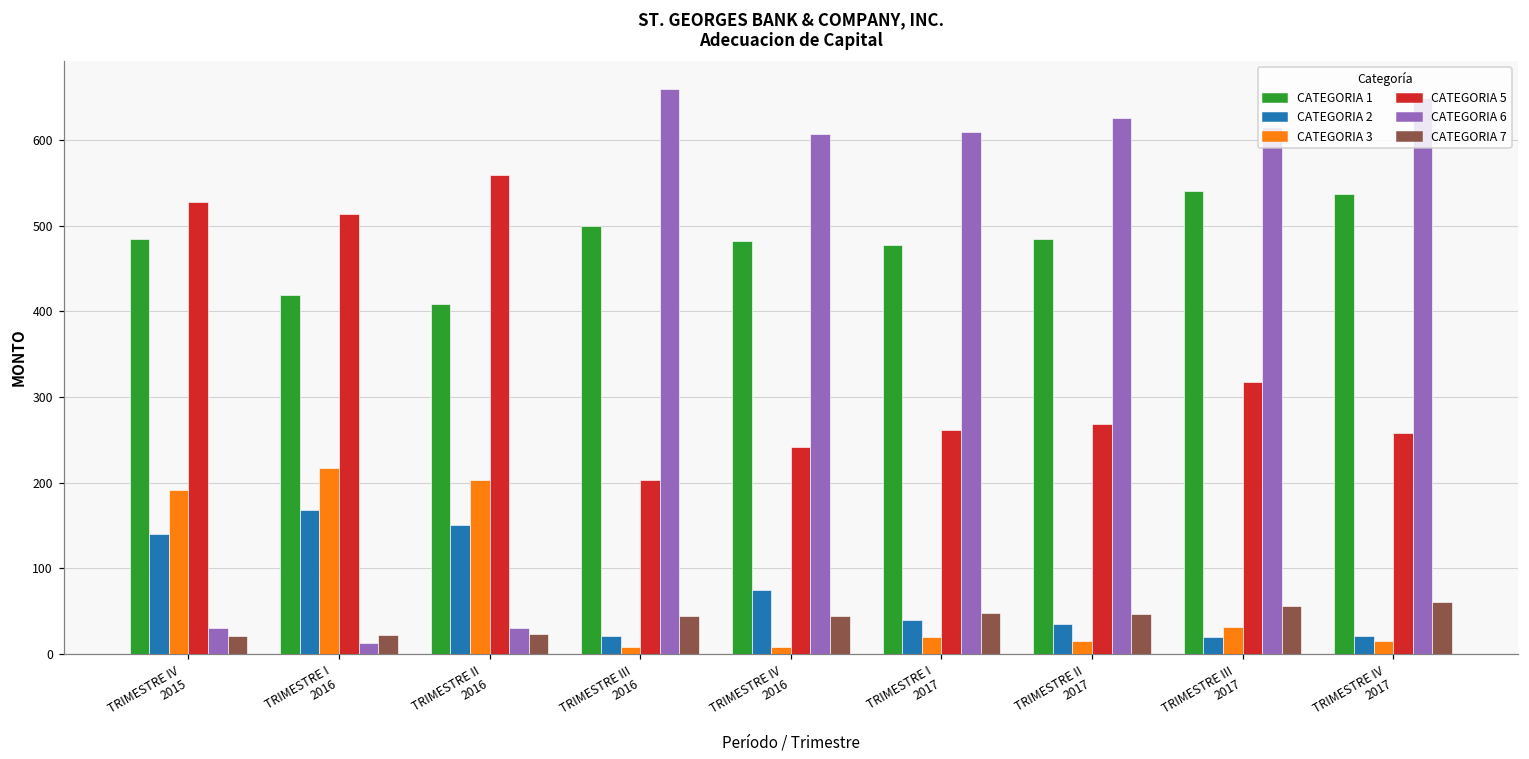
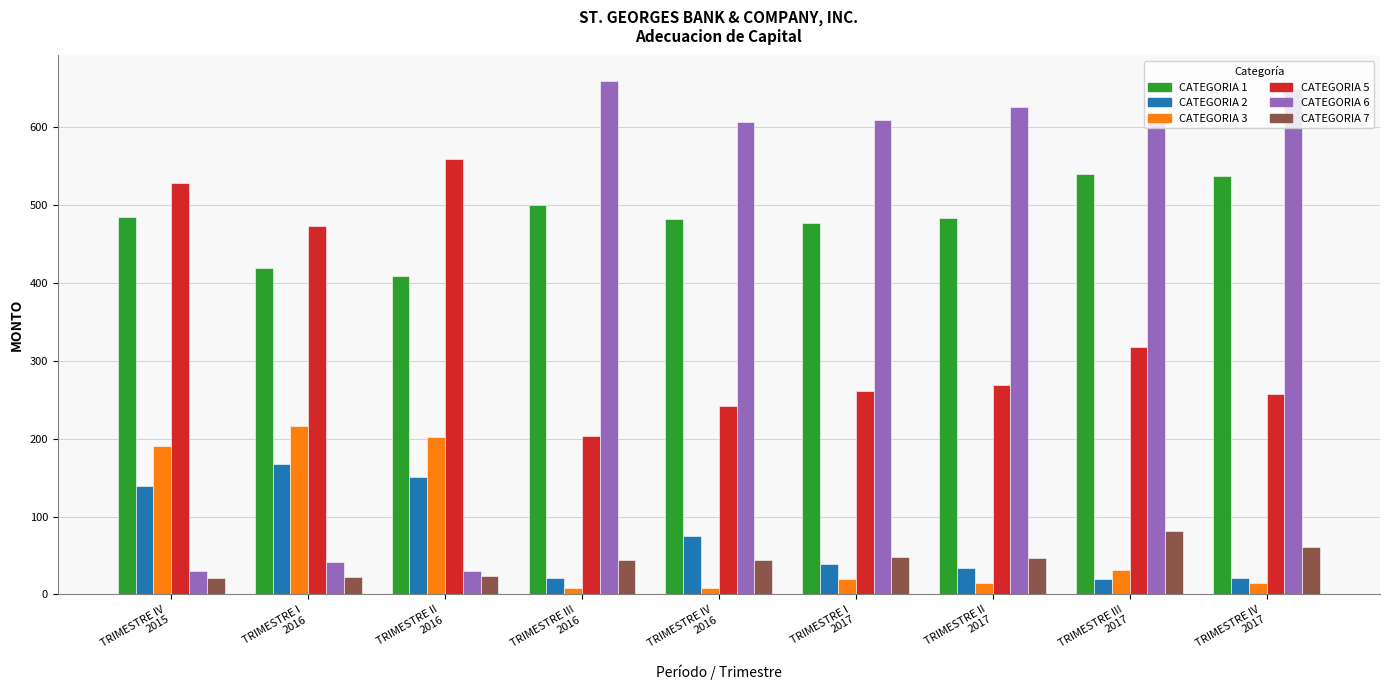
CATEGORIA 5, TRIMESTRE I 2016: 510 -> 470
CATEGORIA 6, TRIMESTRE I 2016: 10 -> 40
CATEGORIA 7, TRIMESTRE III 2017: 60 -> 80
